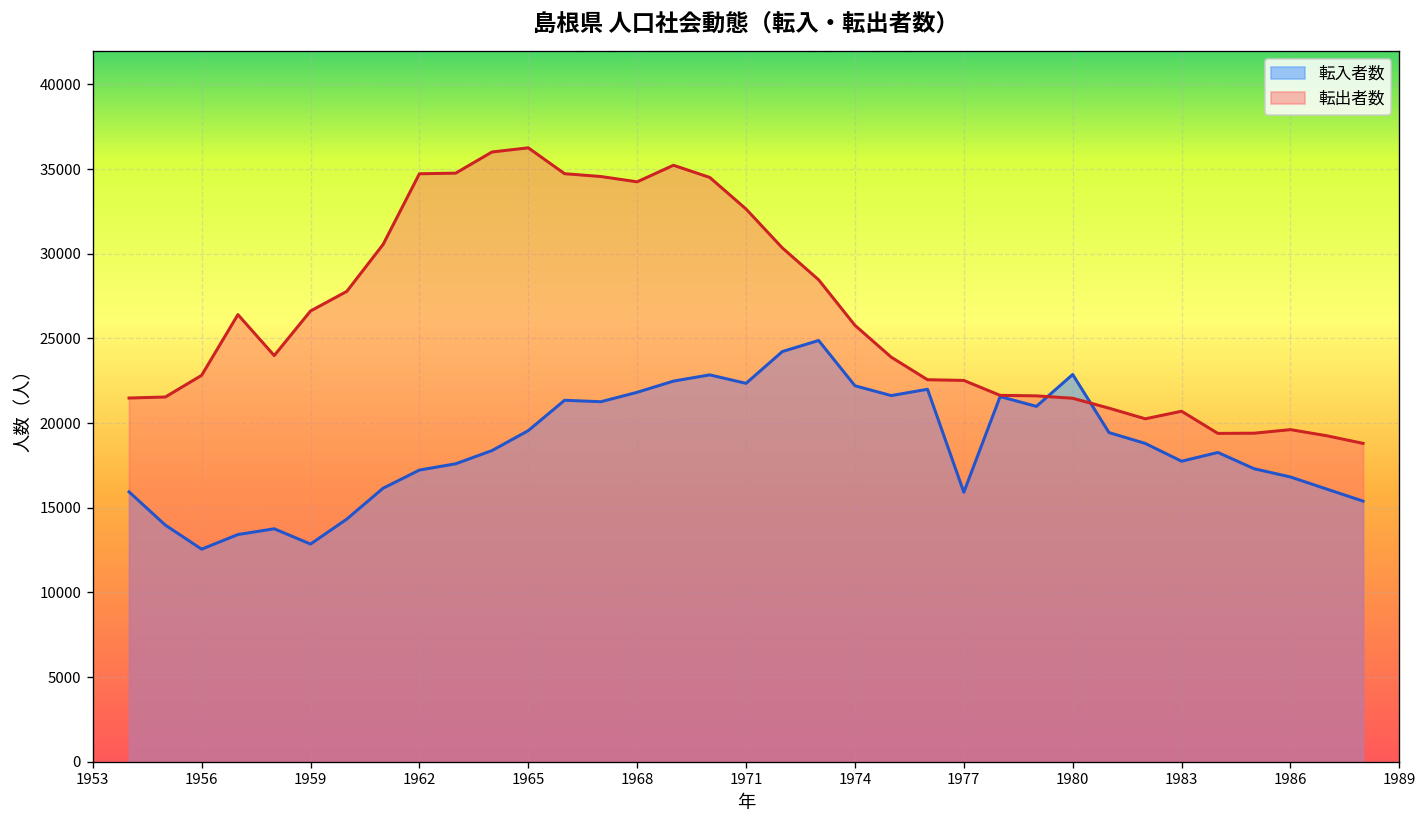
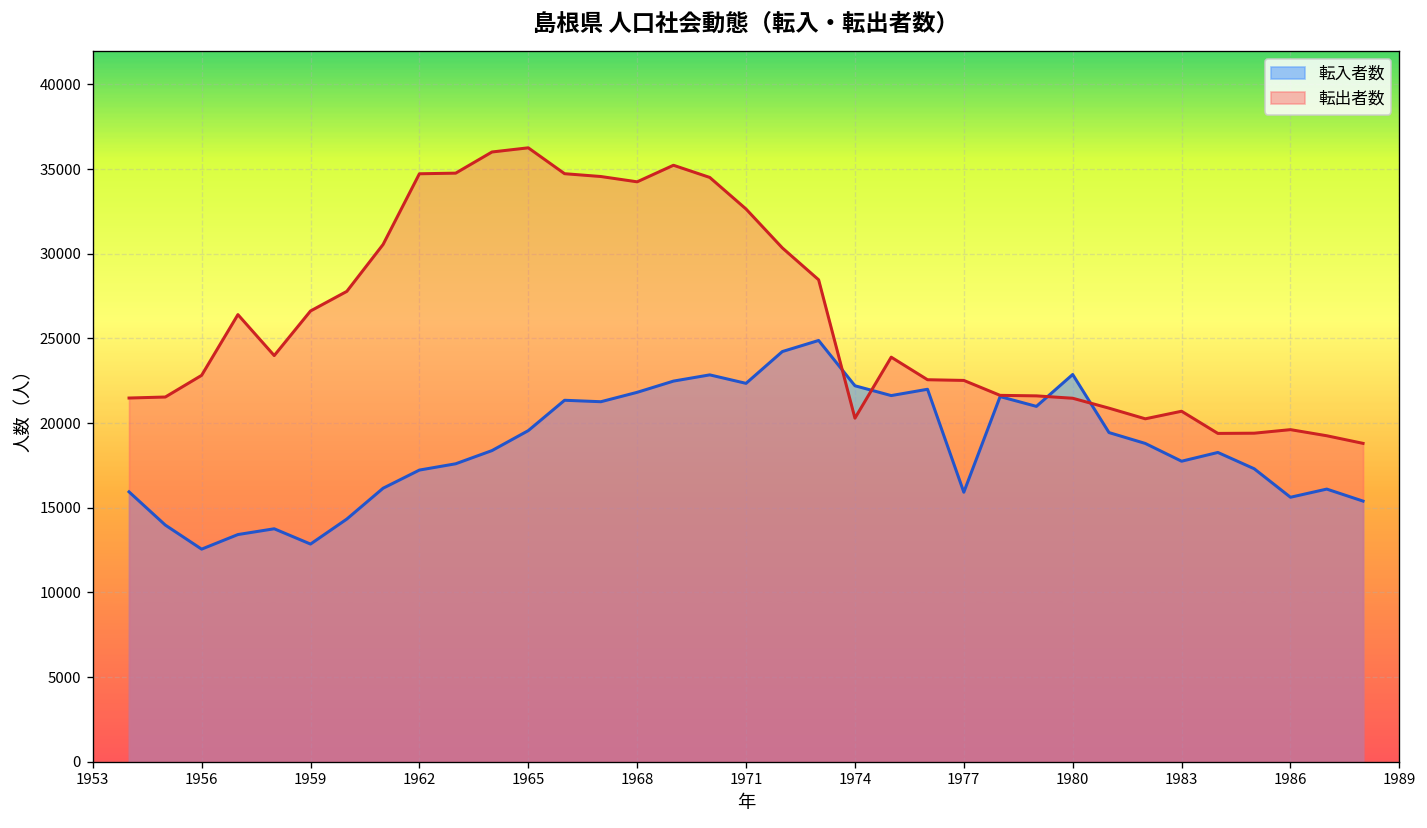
転出者数, 1974: 25800 -> 20300
転入者数, 1986: 16800 -> 15600
